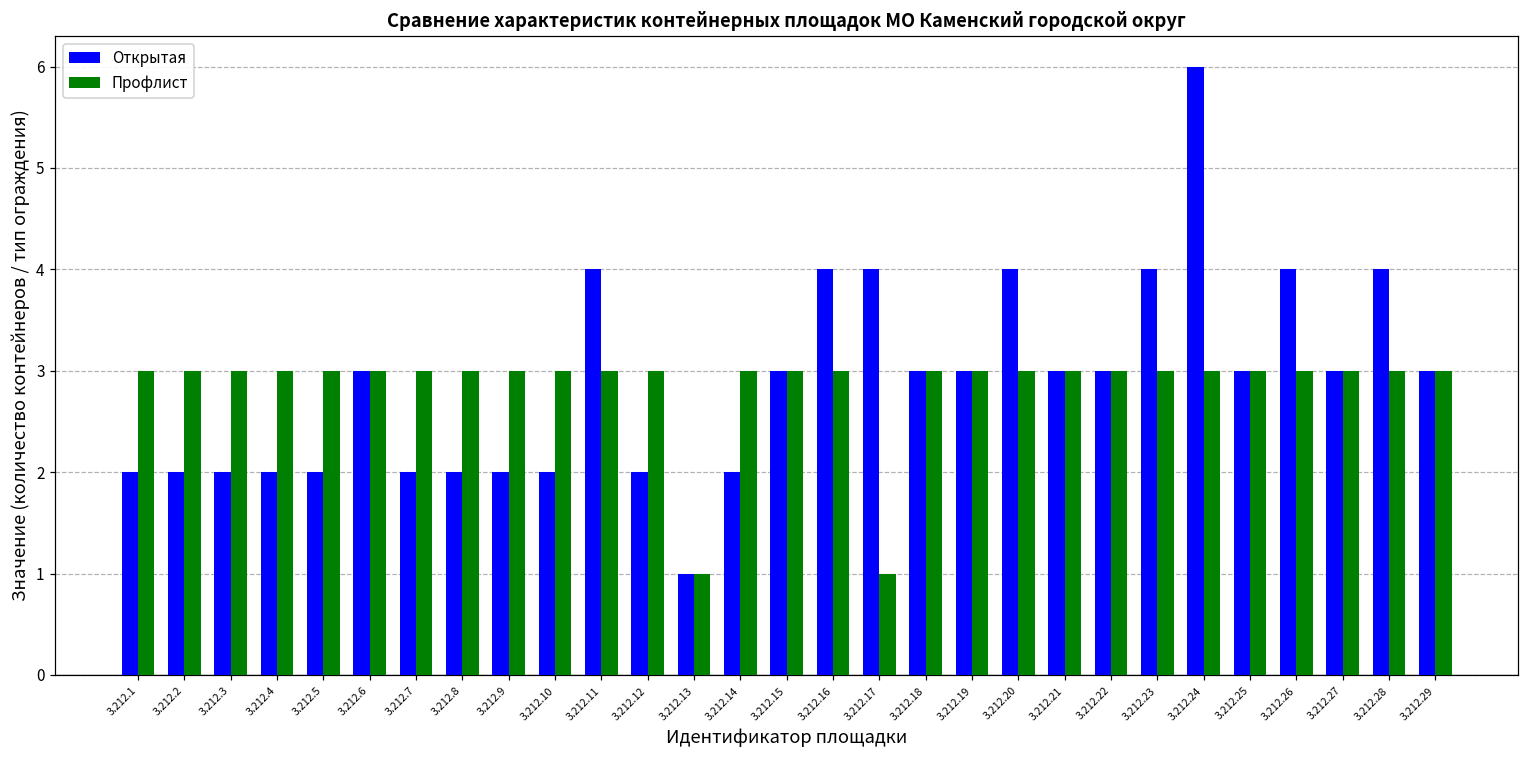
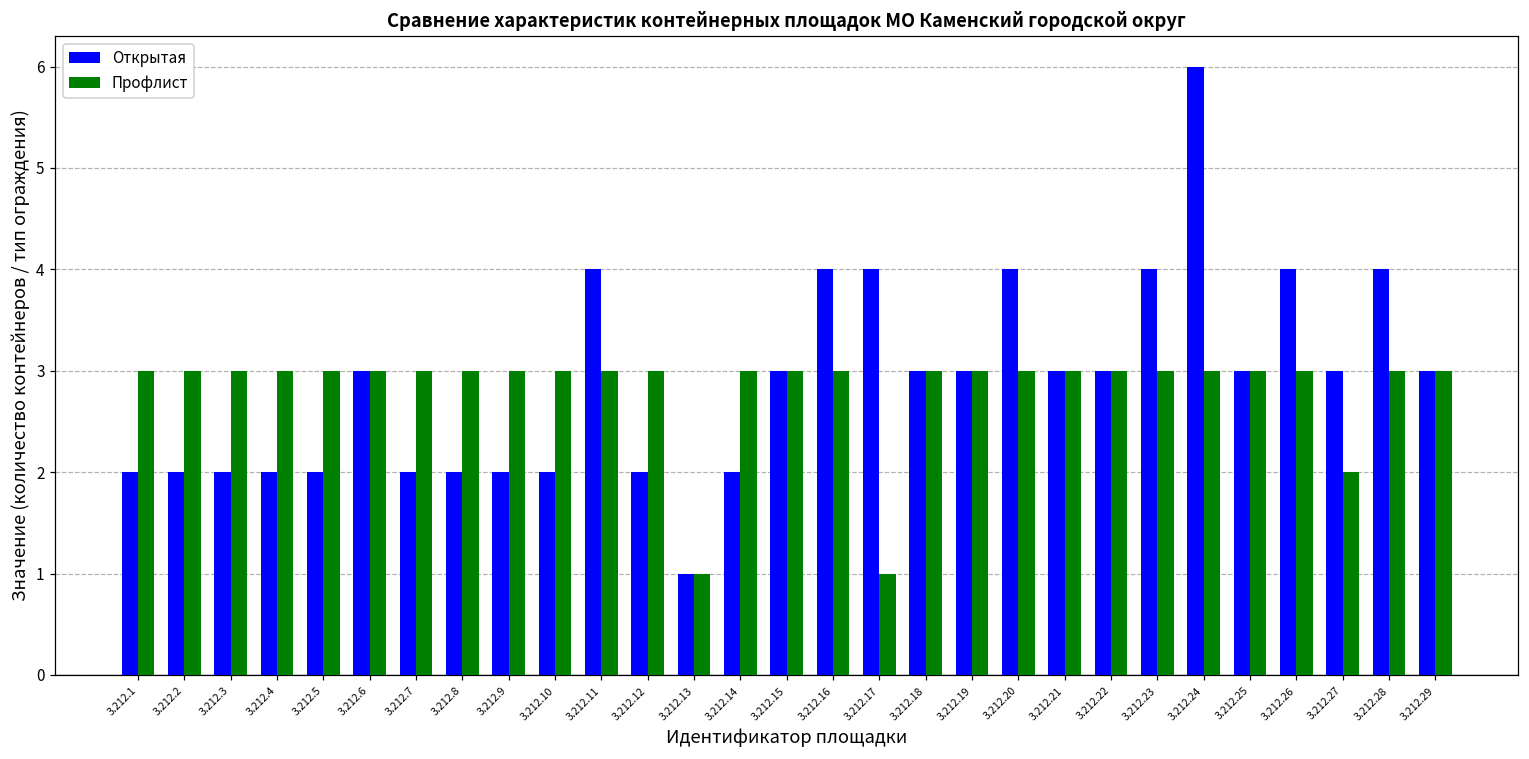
Профлист, 3.212.27: 3 -> 2
